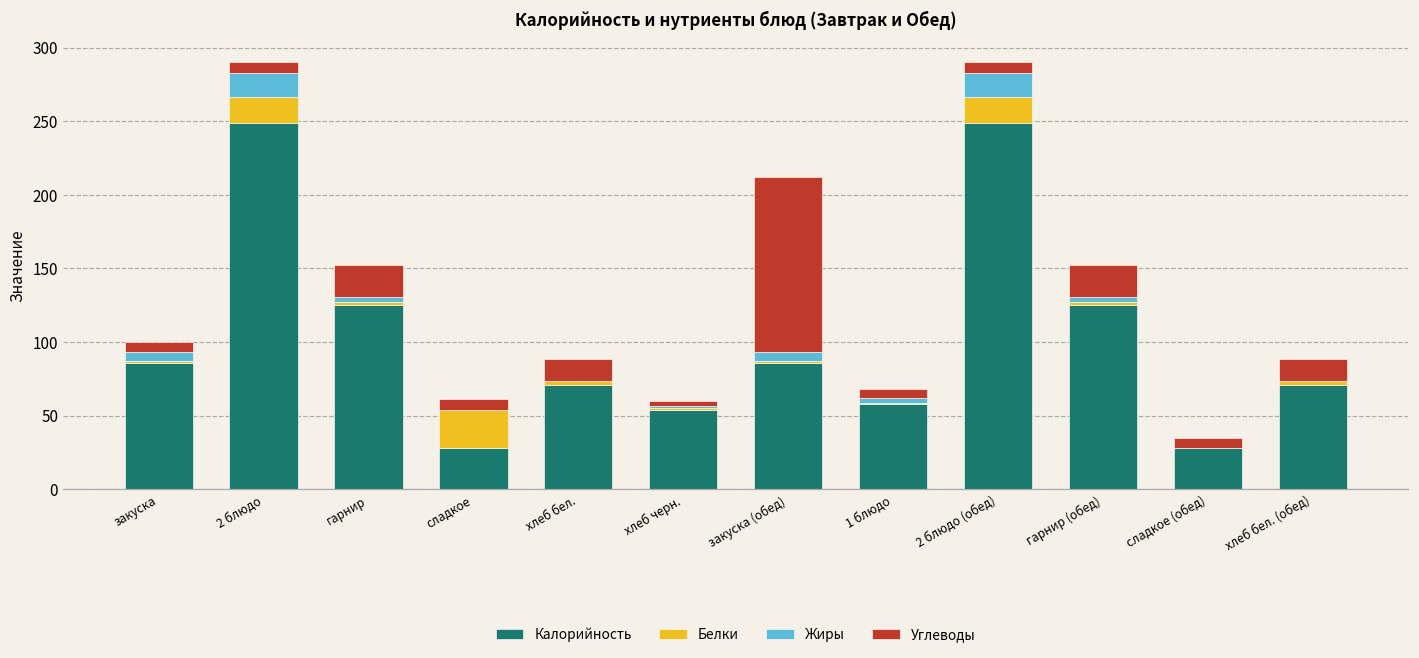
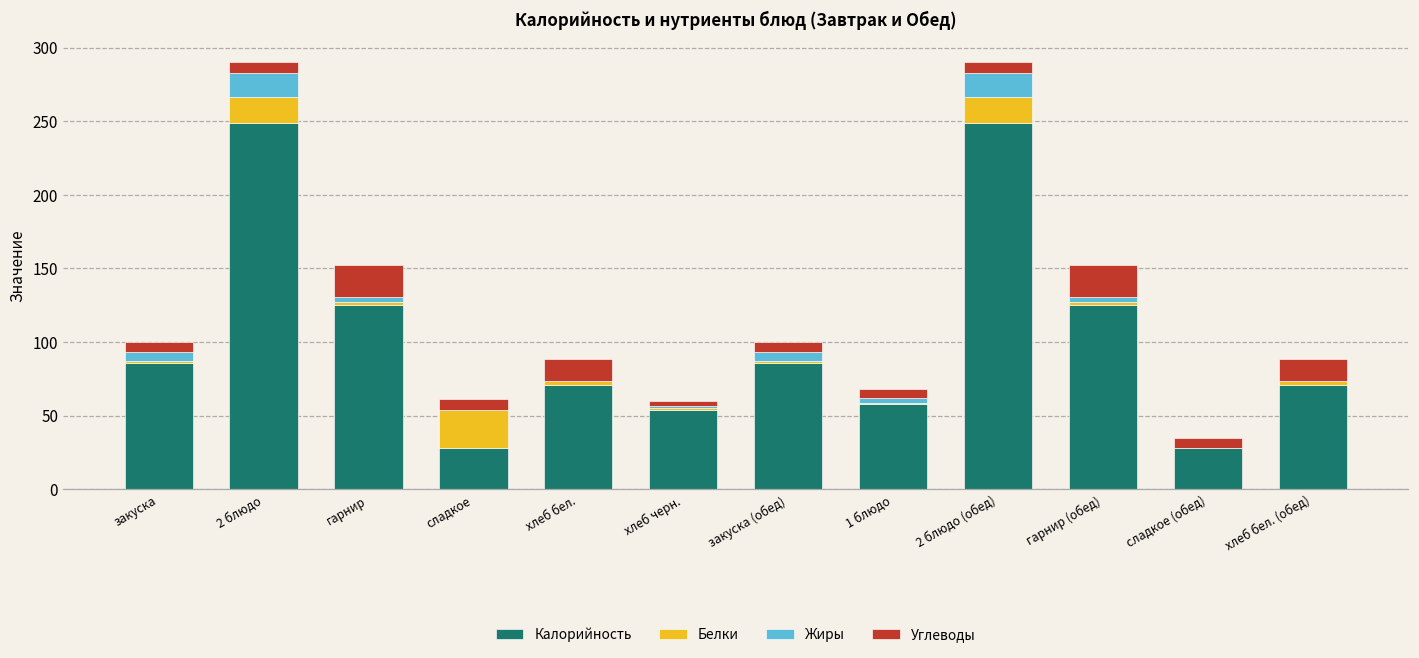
Углеводы, закуска (обед): 119 -> 7
